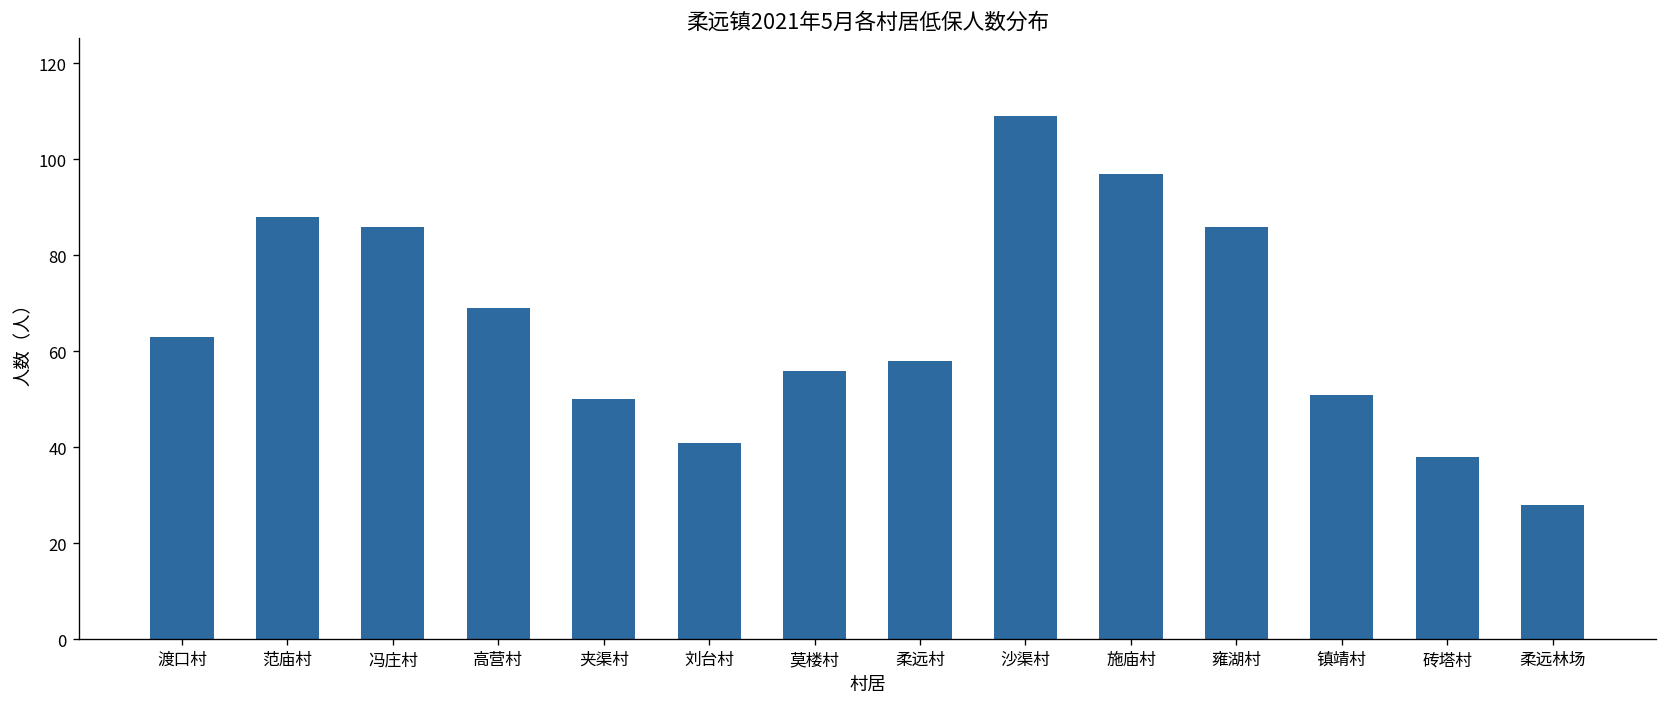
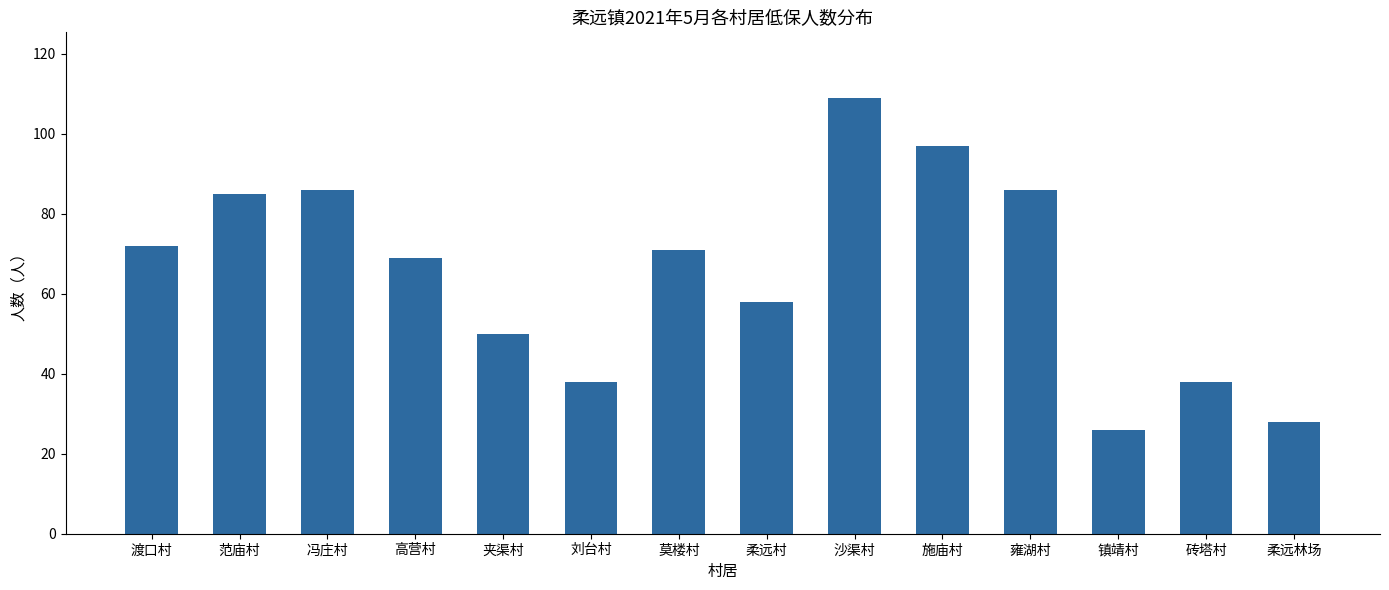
渡口村: 63 -> 72
范庙村: 88 -> 85
刘台村: 41 -> 38
莫楼村: 56 -> 71
镇靖村: 51 -> 26
